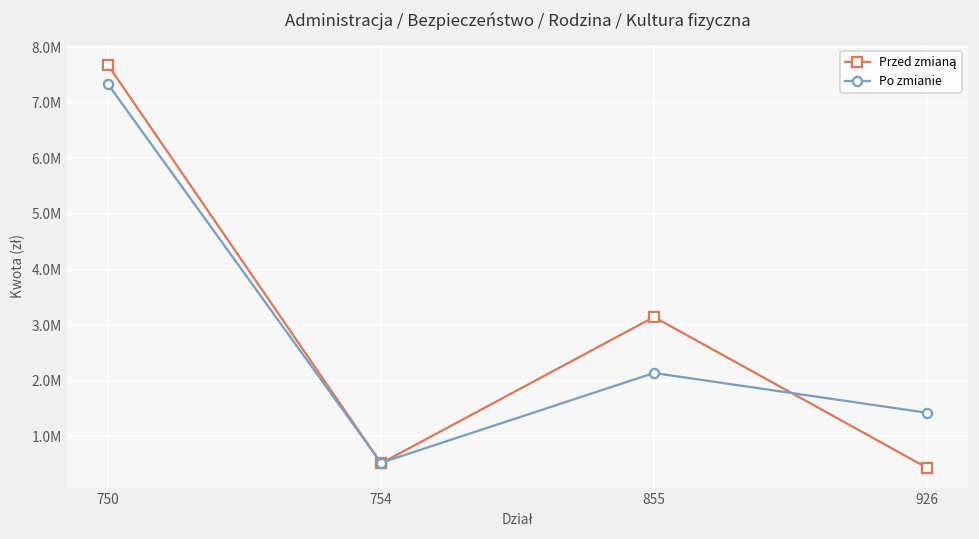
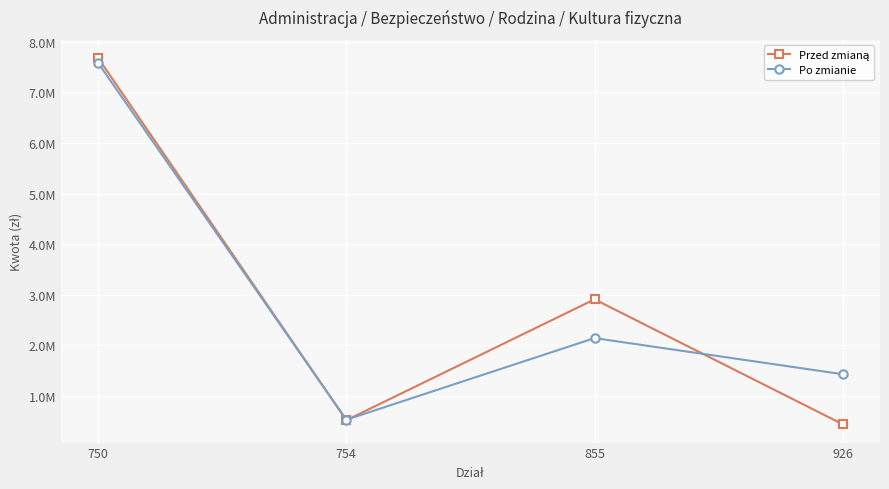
Po zmianie, 750: 7300000 -> 7600000
Przed zmianą, 855: 3100000 -> 2900000
